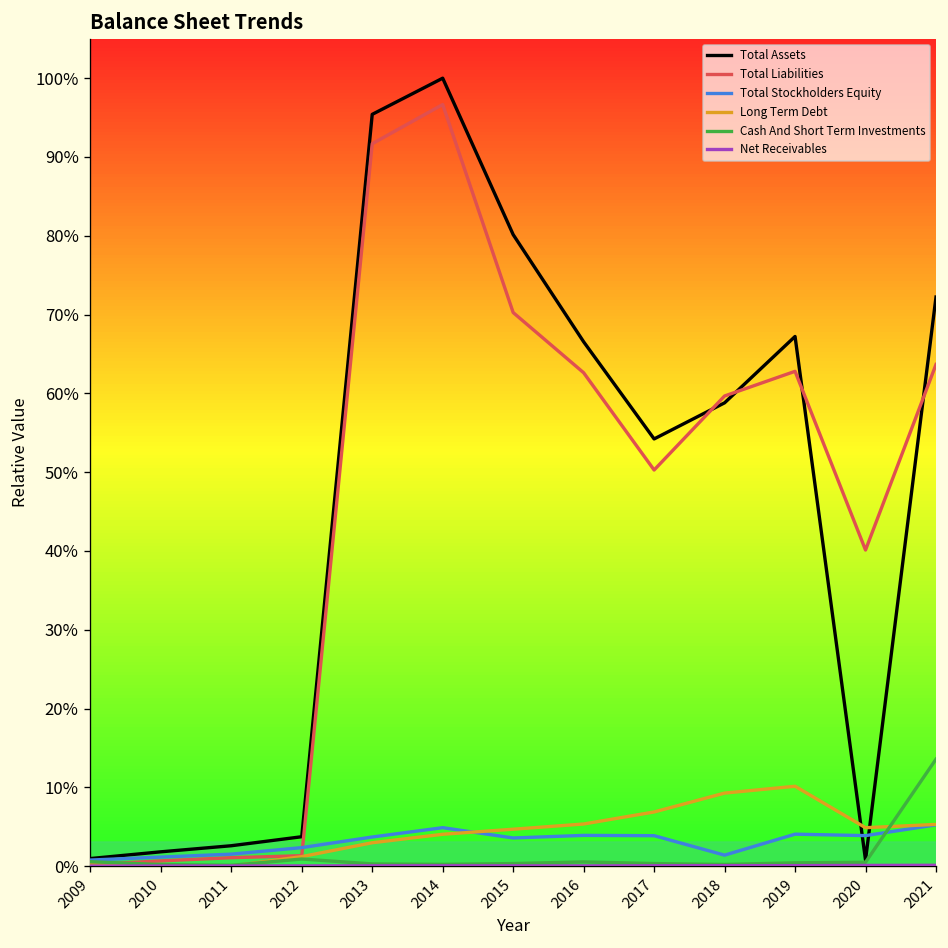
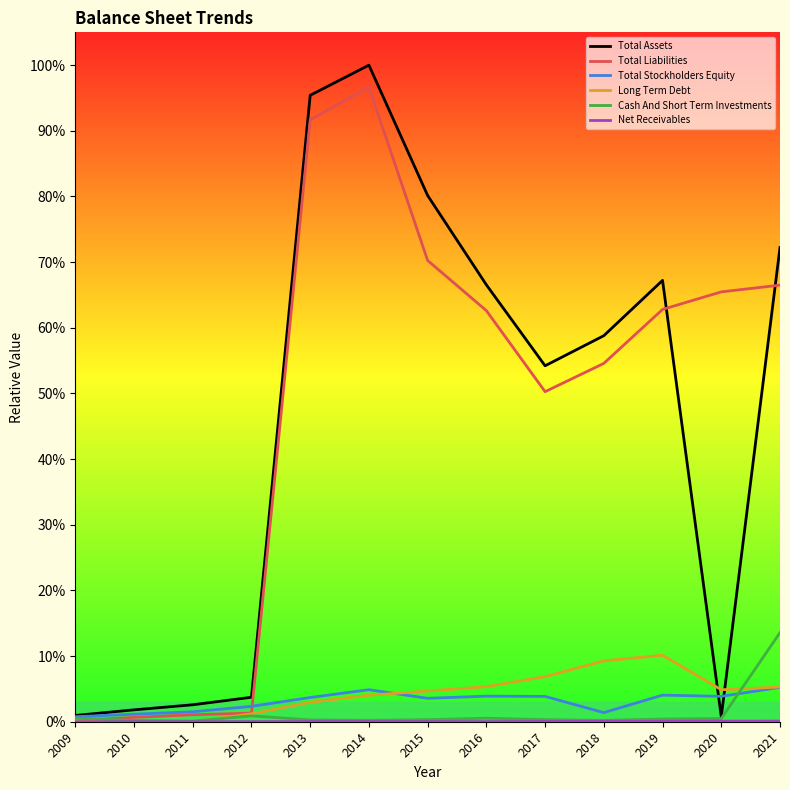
Total Liabilities, 2018: 60% -> 55%
Total Liabilities, 2020: 40% -> 65%
Total Liabilities, 2021: 64% -> 66%
